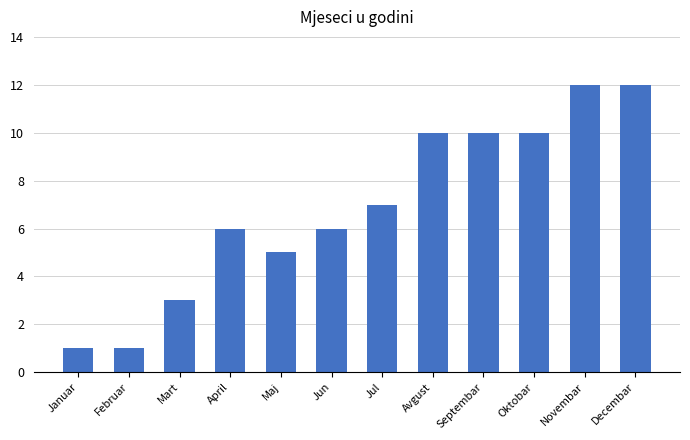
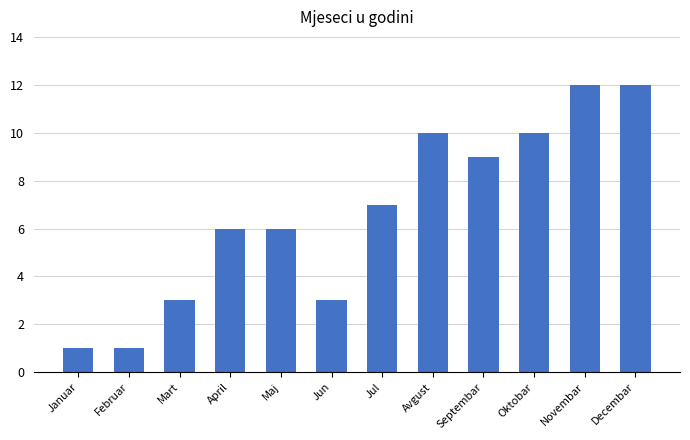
Maj: 5 -> 6
Jun: 6 -> 3
Septembar: 10 -> 9
